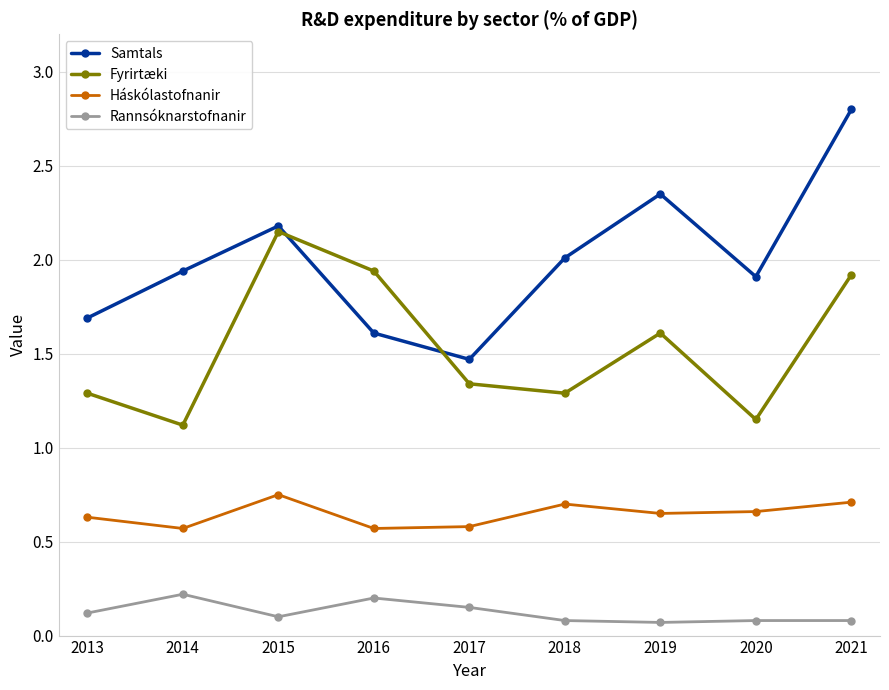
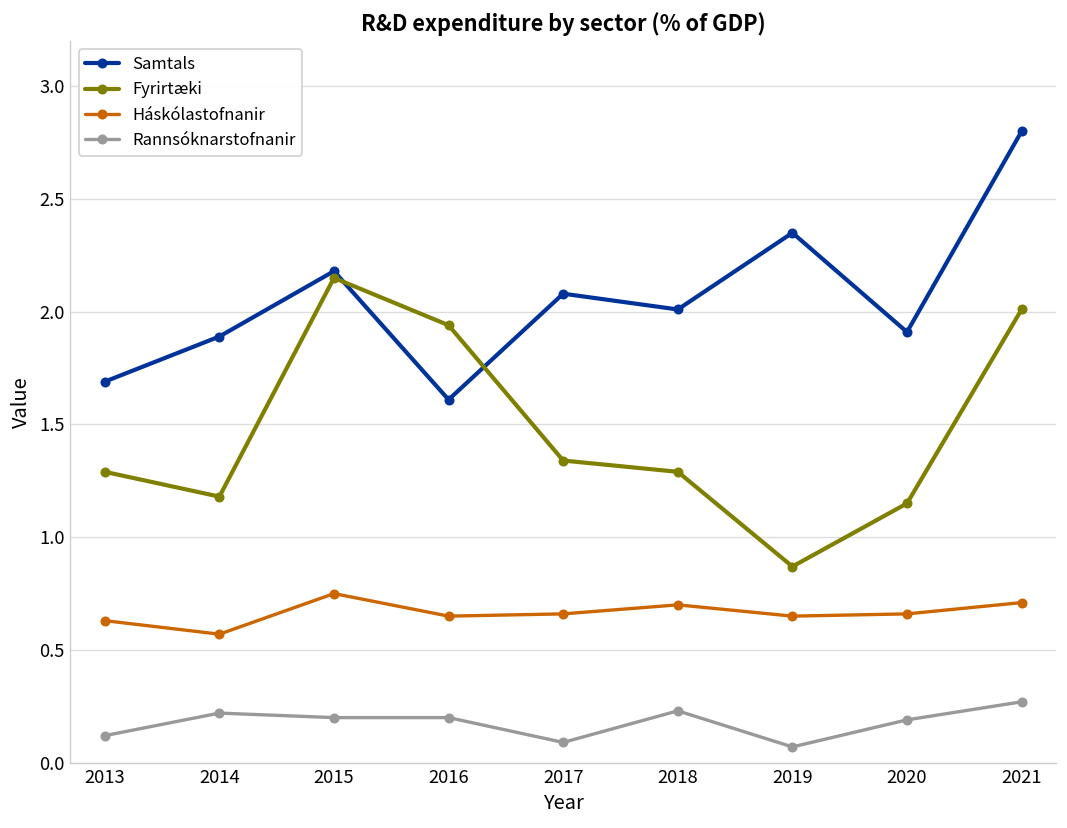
Samtals, 2014: 1.94 -> 1.89
Fyrirtæki, 2014: 1.12 -> 1.18
Rannsóknarstofnanir, 2015: 0.1 -> 0.2
Háskólastofnanir, 2016: 0.57 -> 0.65
Samtals, 2017: 1.47 -> 2.08
Háskólastofnanir, 2017: 0.58 -> 0.66
Rannsóknarstofnanir, 2017: 0.15 -> 0.09
Rannsóknarstofnanir, 2018: 0.08 -> 0.23
Fyrirtæki, 2019: 1.61 -> 0.87
Rannsóknarstofnanir, 2020: 0.08 -> 0.19
Fyrirtæki, 2021: 1.92 -> 2.01
Rannsóknarstofnanir, 2021: 0.08 -> 0.27
